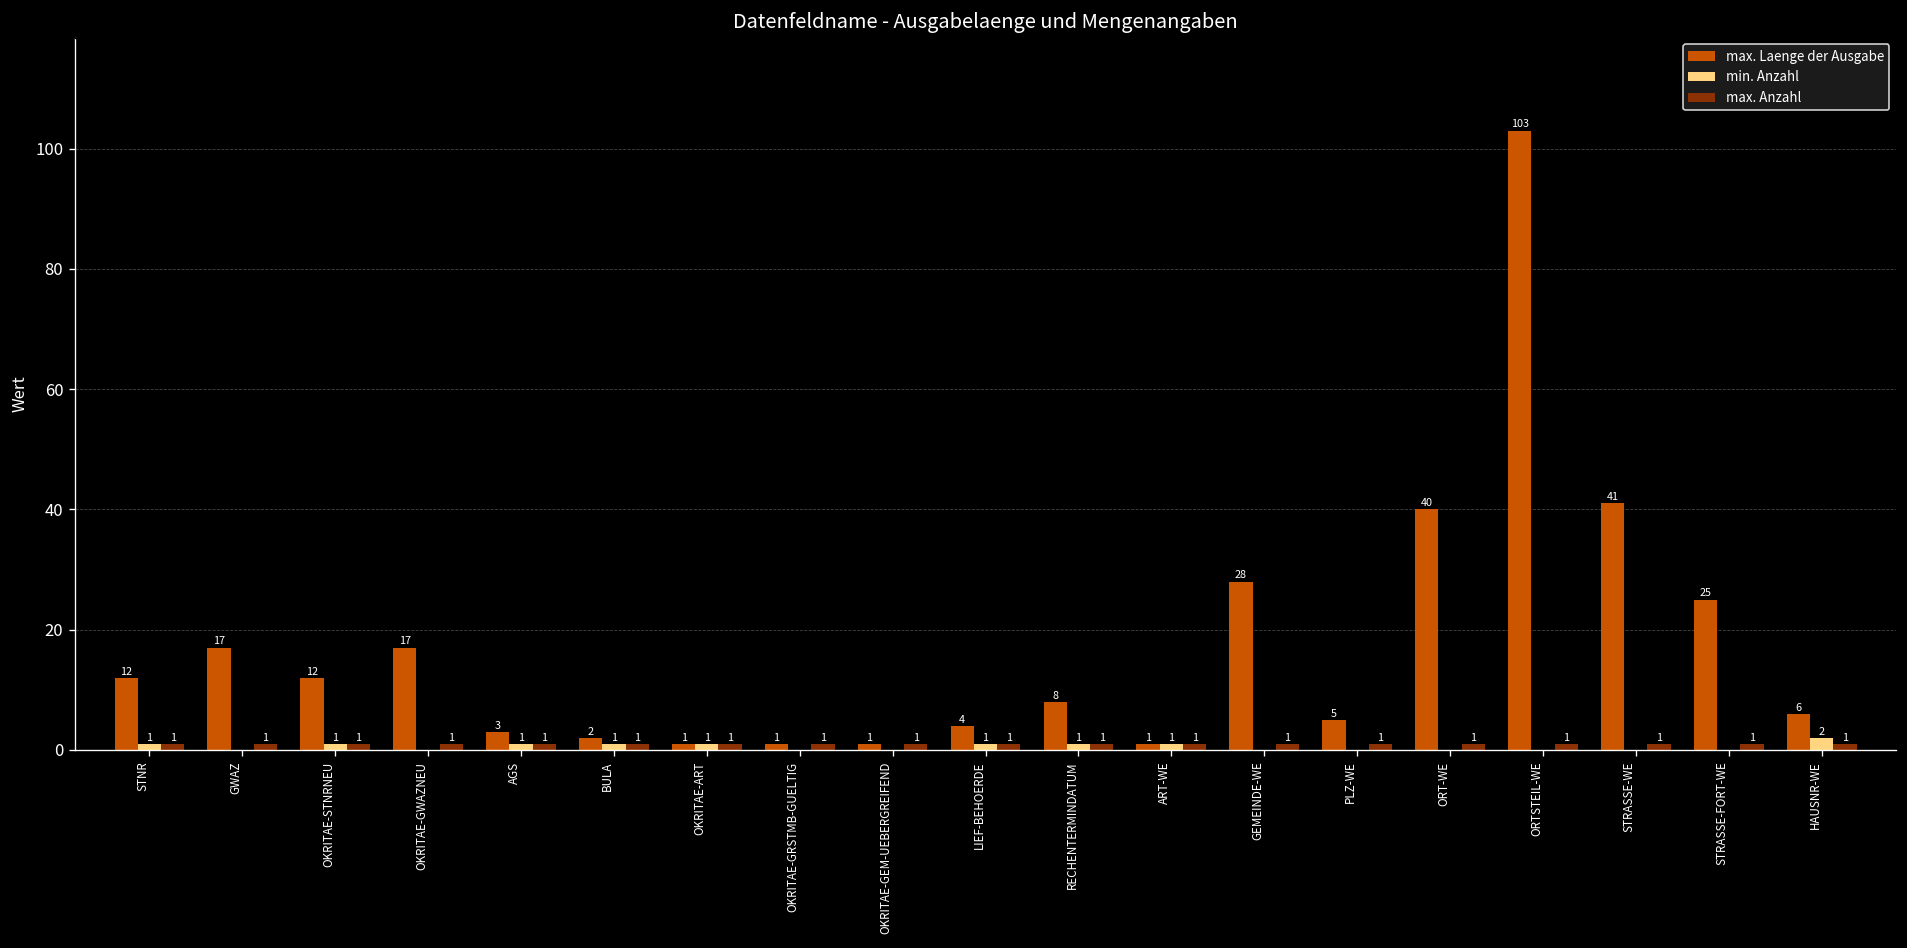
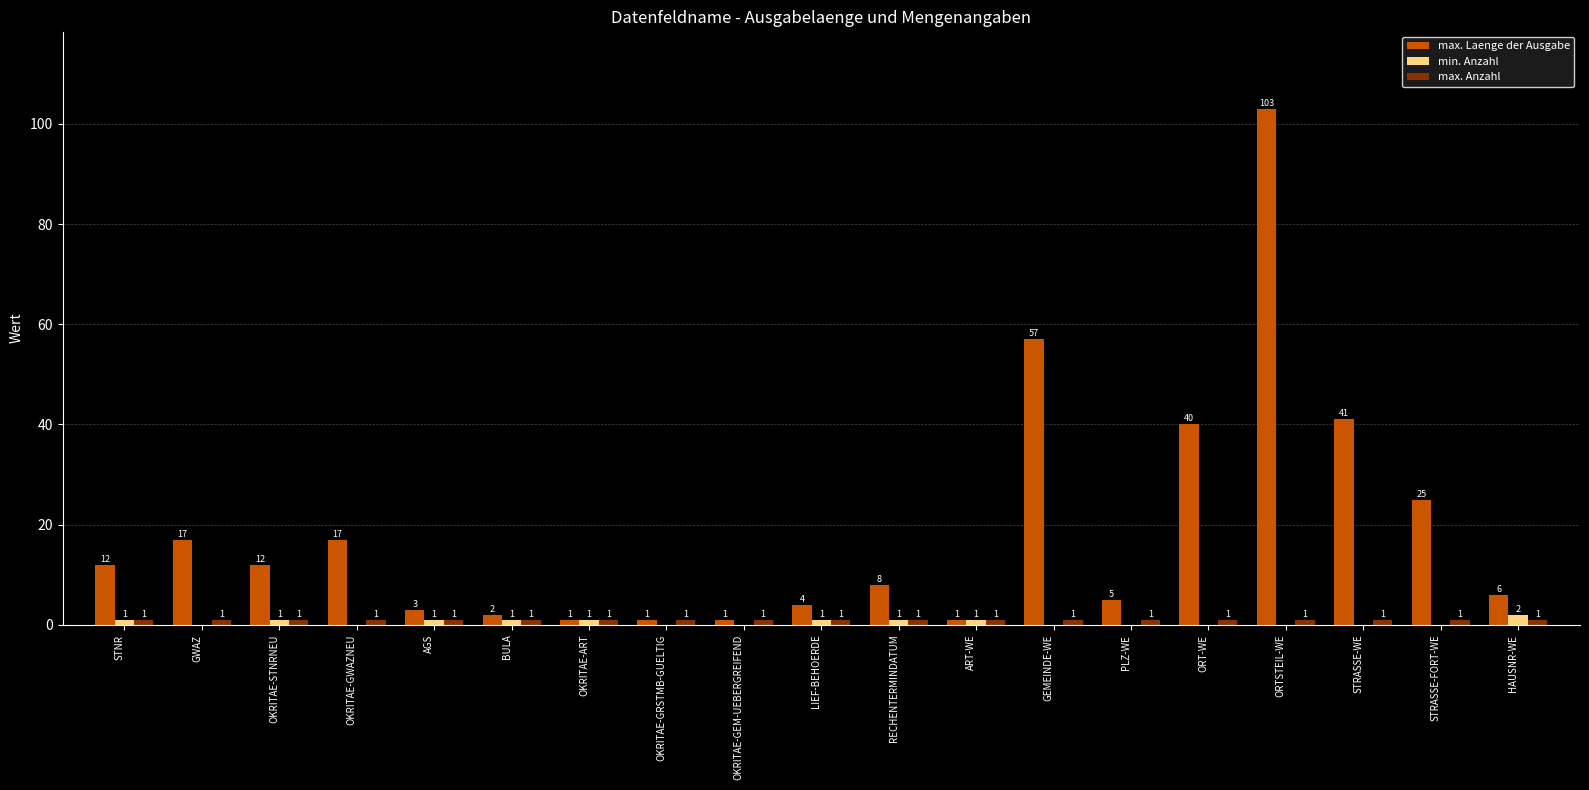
max. Laenge der Ausgabe, GEMEINDE-WE: 28 -> 57
